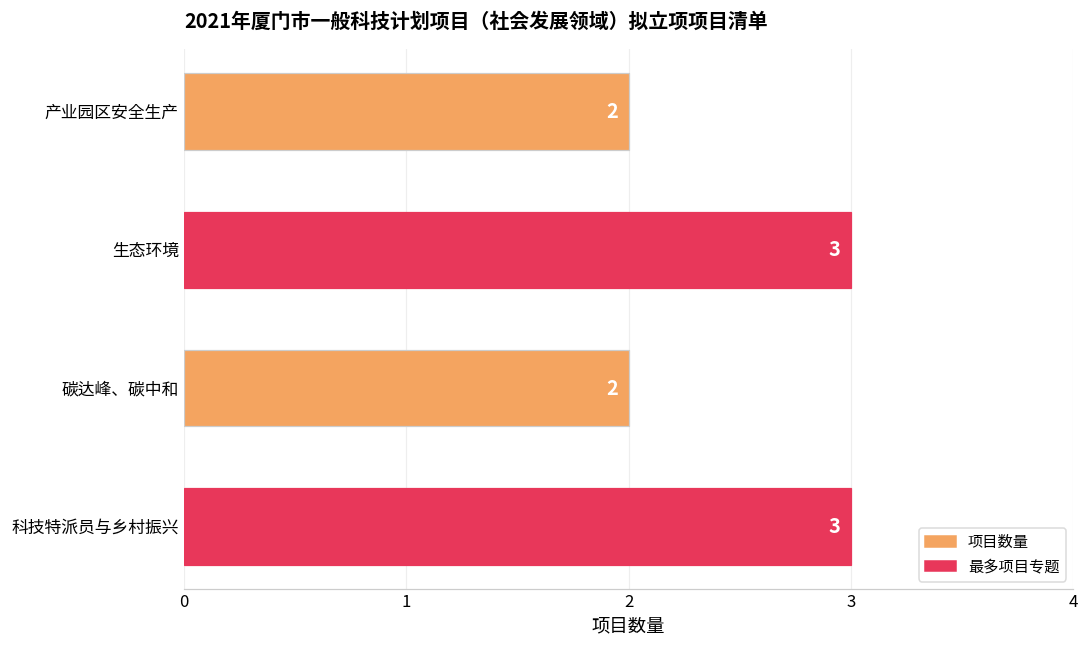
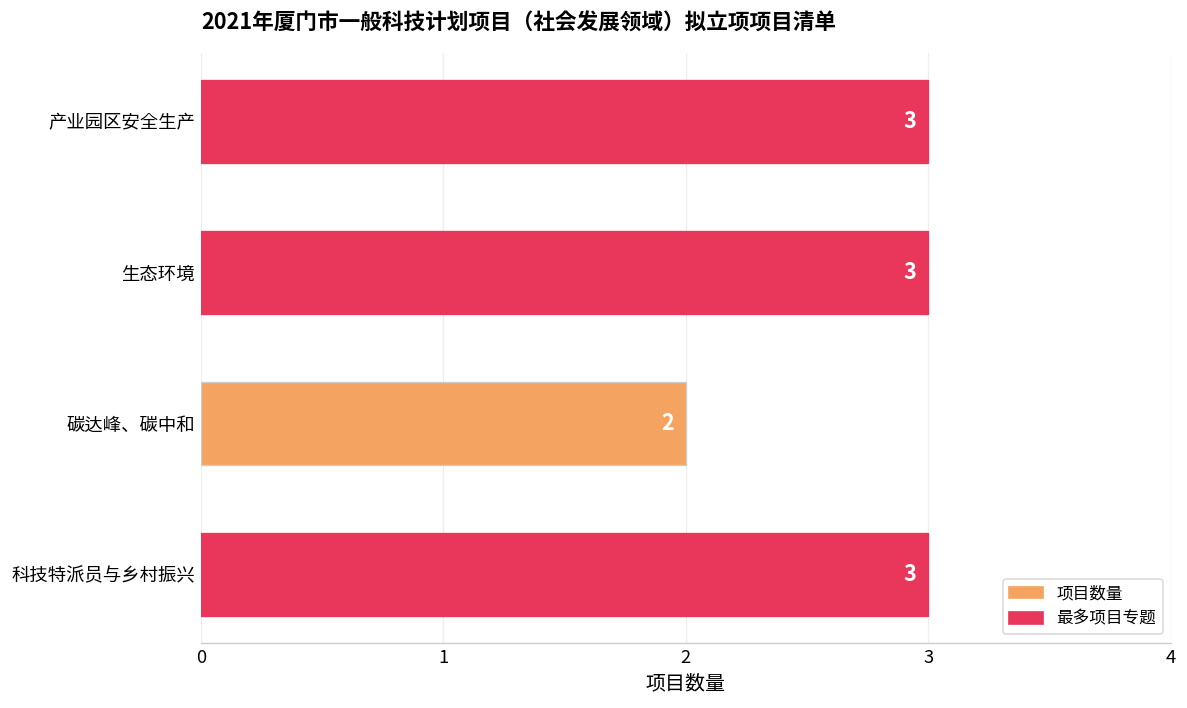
产业园区安全生产: 2 -> 3
